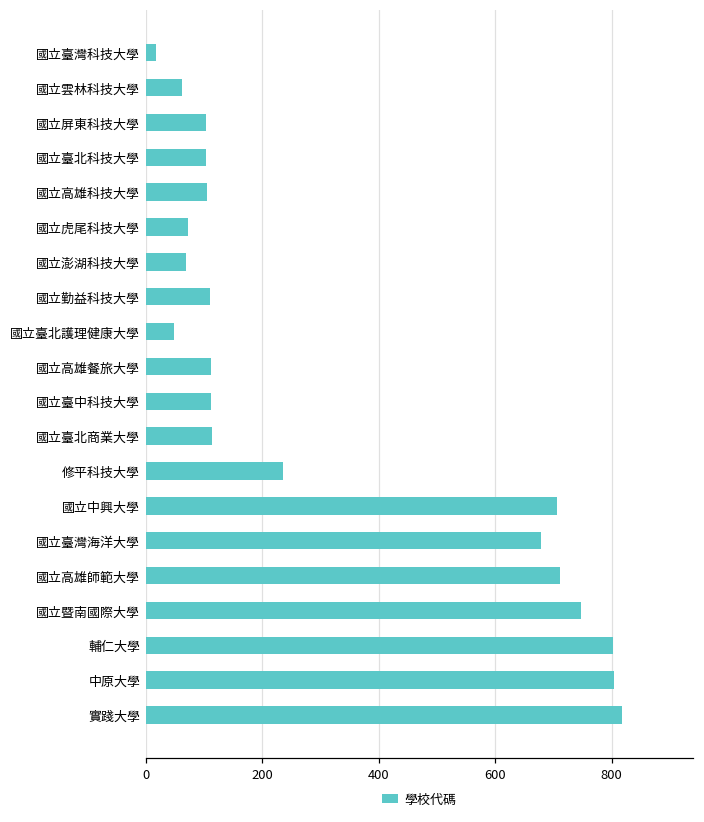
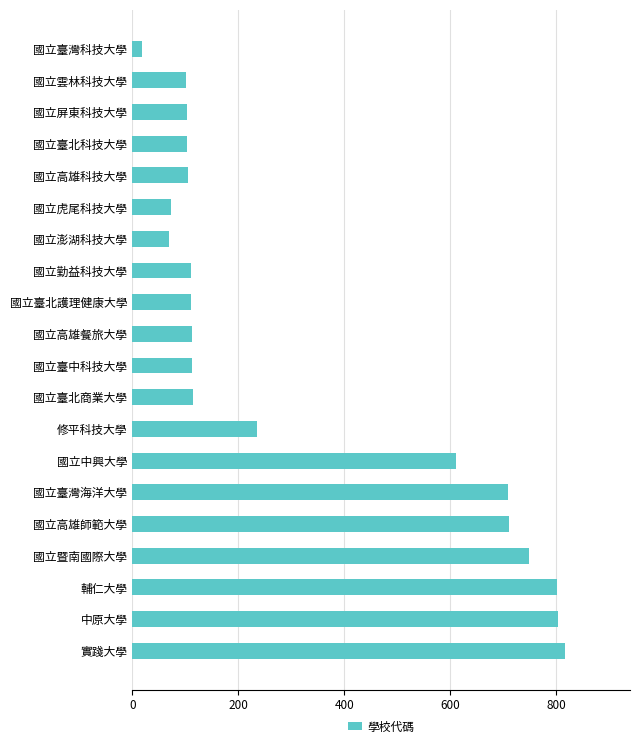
國立雲林科技大學: 60 -> 100
國立臺北護理健康大學: 50 -> 110
國立中興大學: 710 -> 610
國立臺灣海洋大學: 680 -> 710
